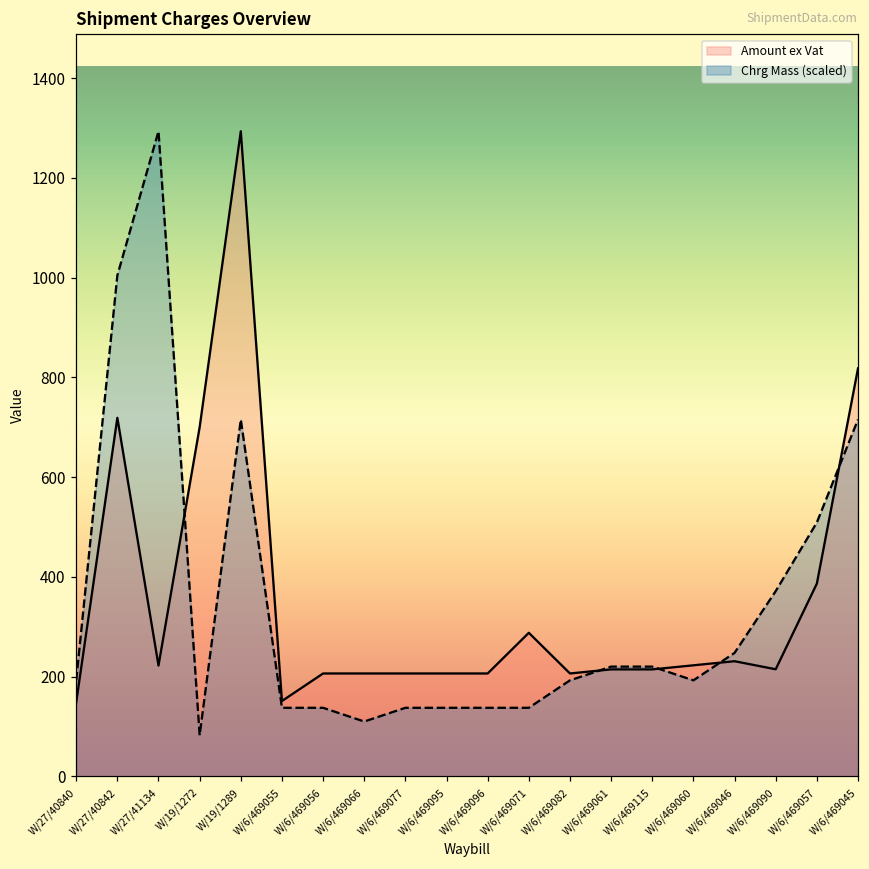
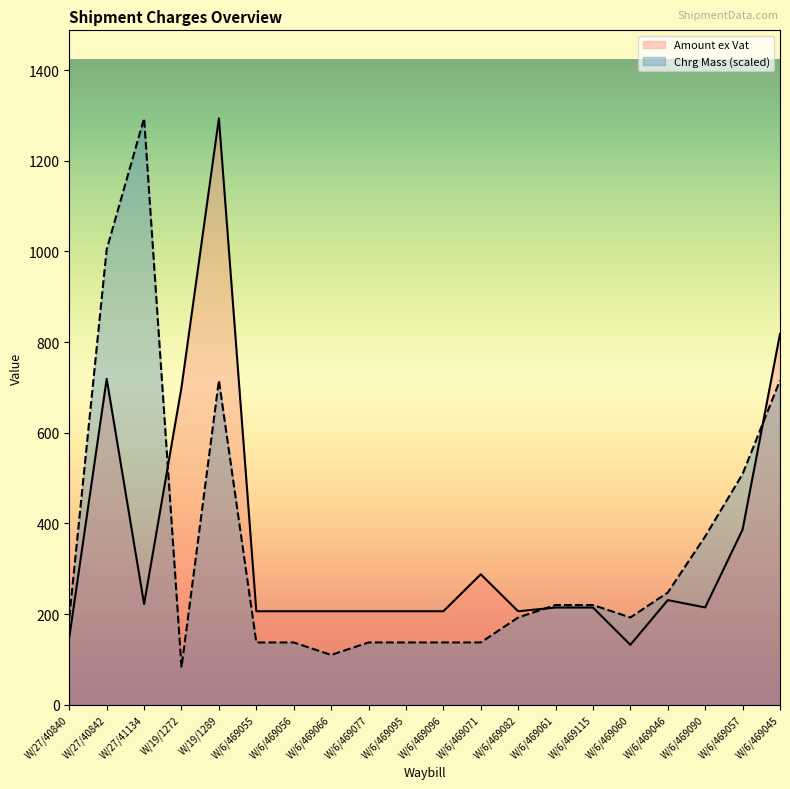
Amount ex Vat, W/6/469055: 150 -> 210
Amount ex Vat, W/6/469060: 220 -> 130
